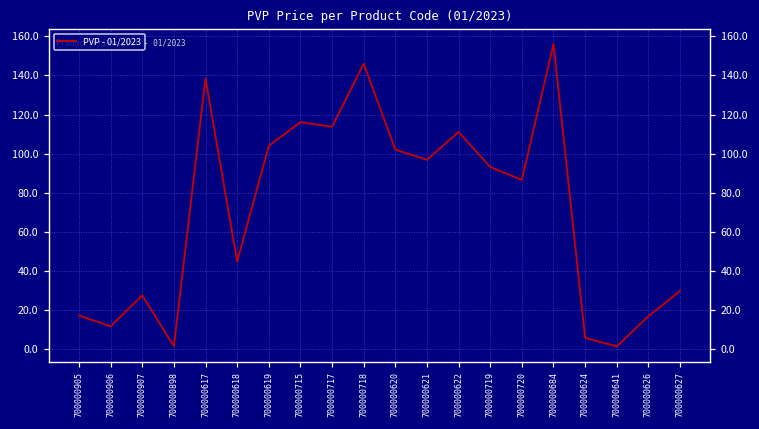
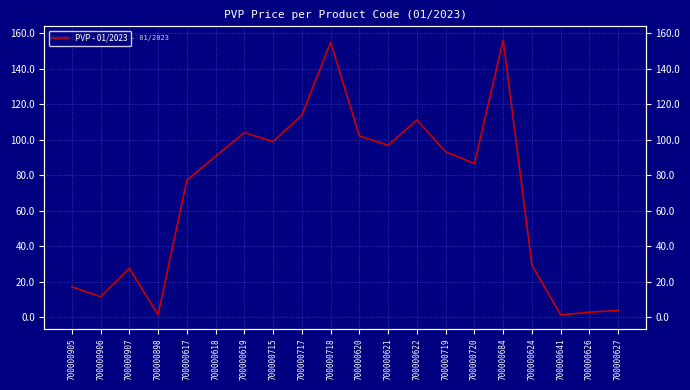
700000617: 138 -> 77
700000618: 45 -> 91
700000715: 116 -> 99
700000718: 146 -> 155
700000624: 6 -> 29
700000626: 17 -> 3
700000627: 30 -> 4
